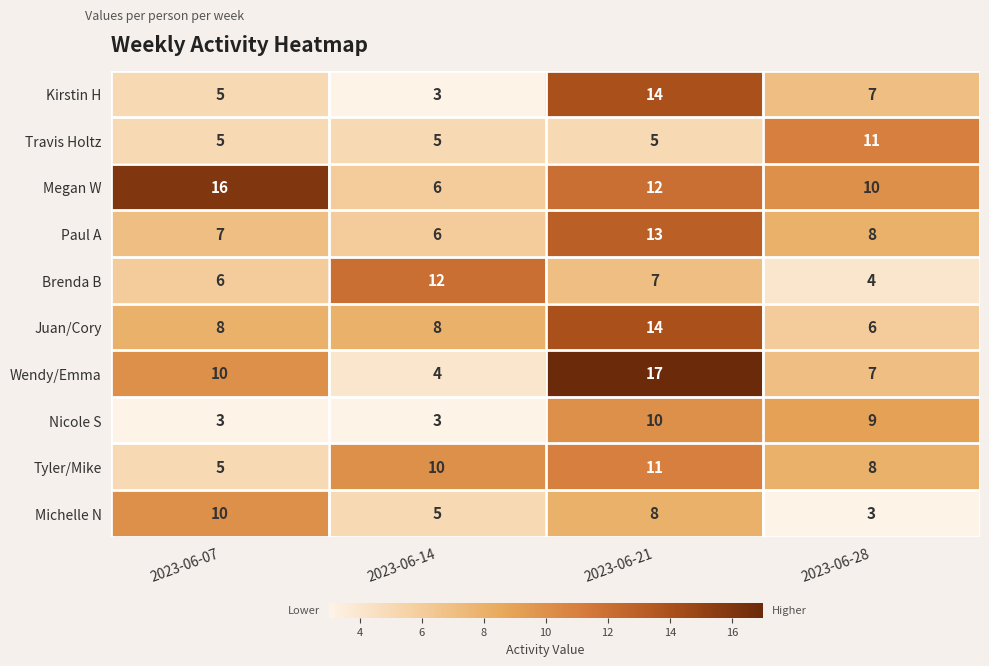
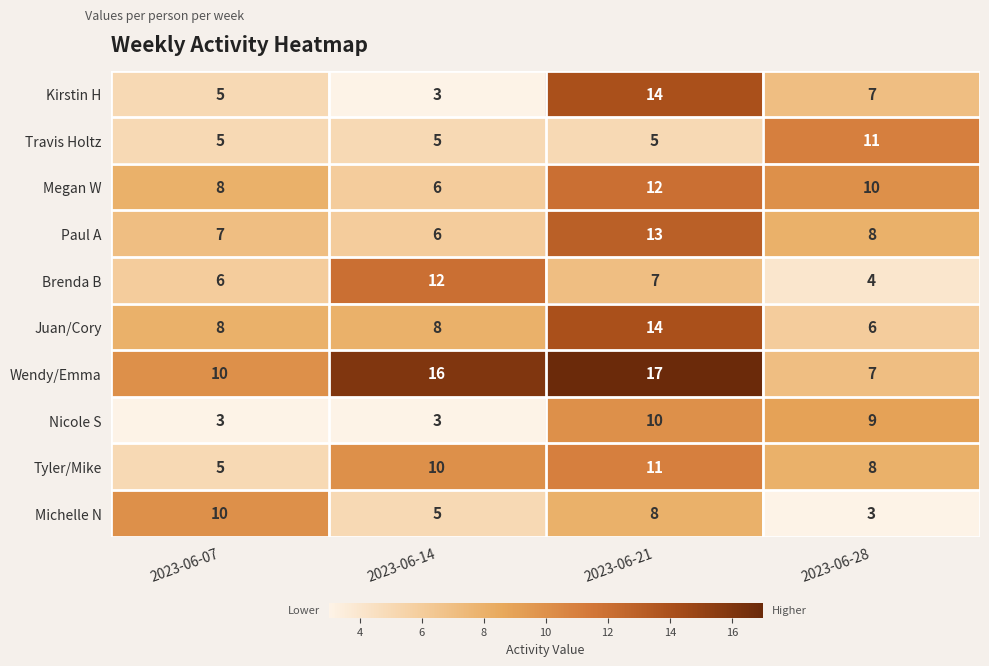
Megan W, 2023-06-07: 16 -> 8
Wendy/Emma, 2023-06-14: 4 -> 16
